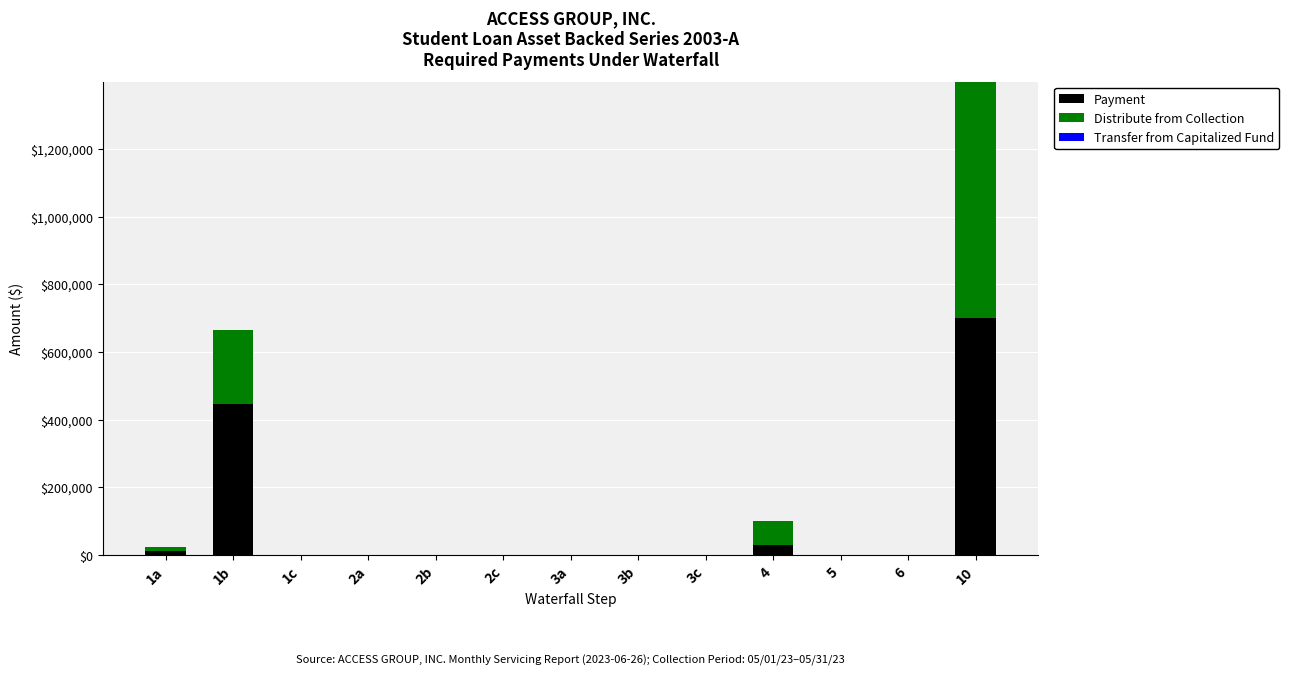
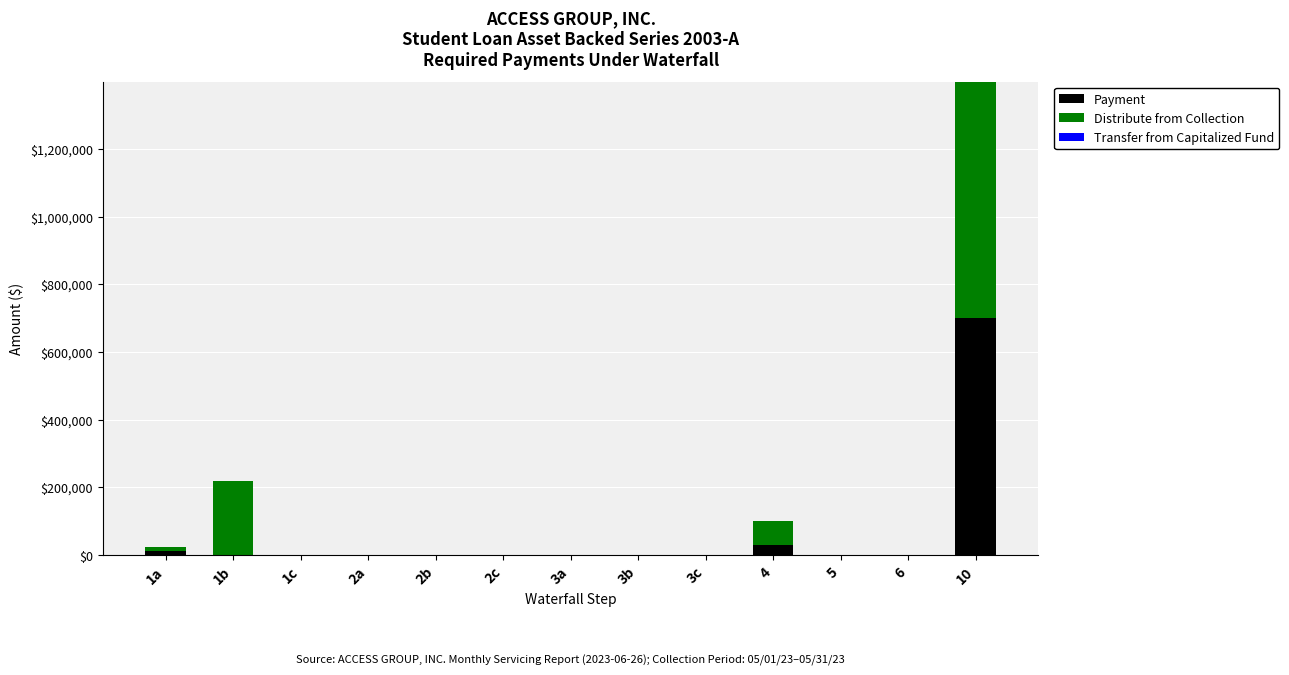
Payment, 1b: $450,000 -> $0
